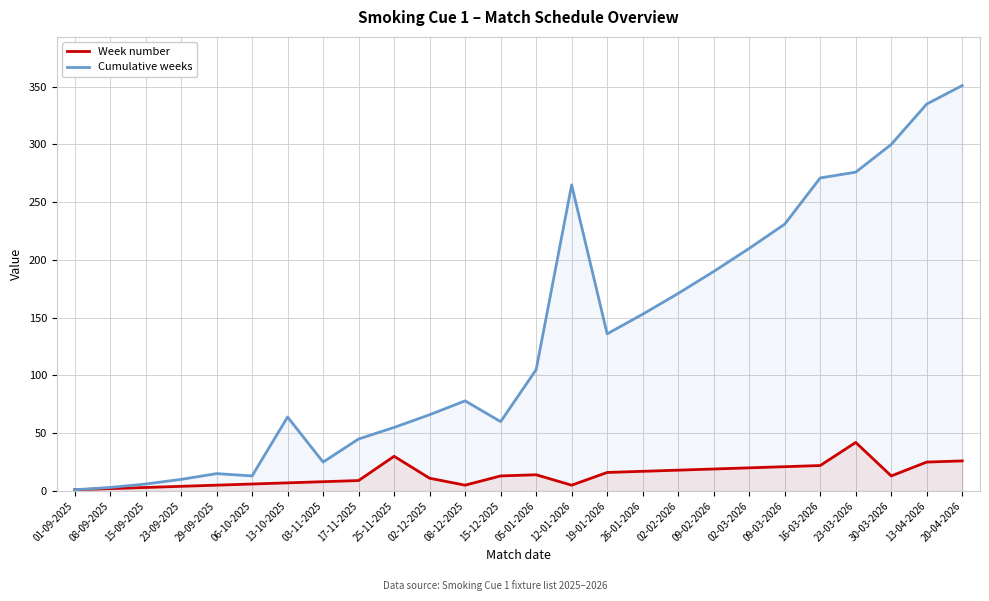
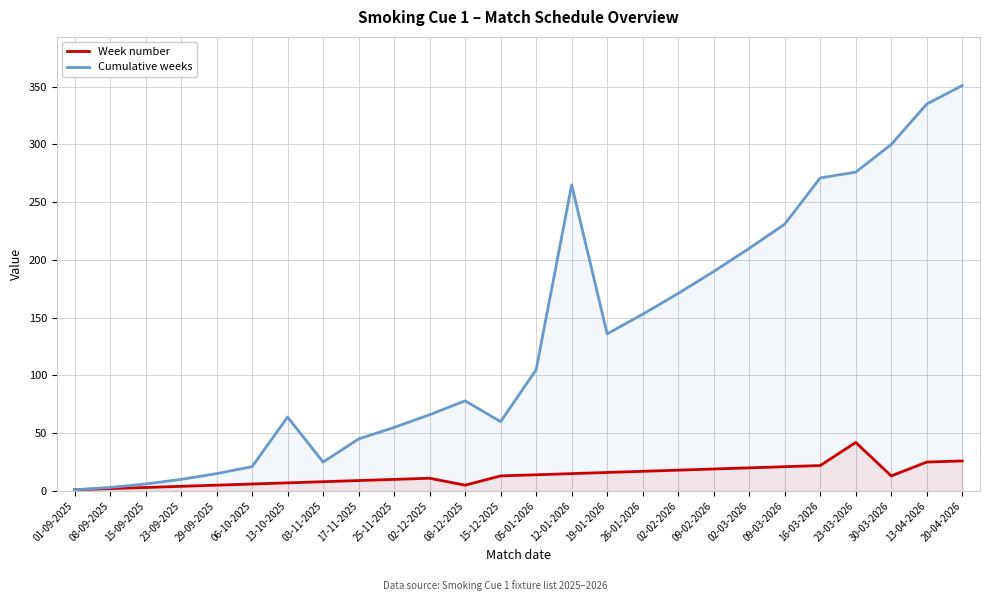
Cumulative weeks, 06-10-2025: 13 -> 21
Week number, 25-11-2025: 30 -> 10
Week number, 12-01-2026: 5 -> 15
